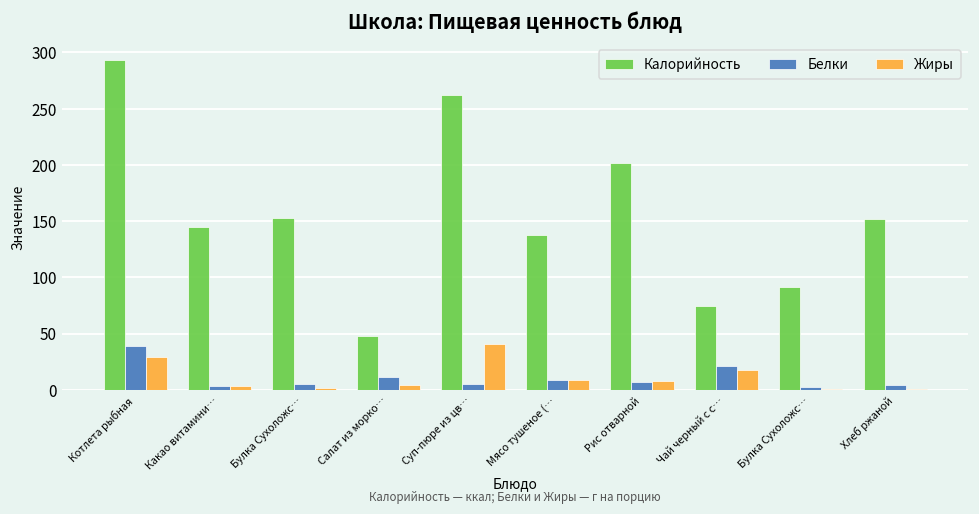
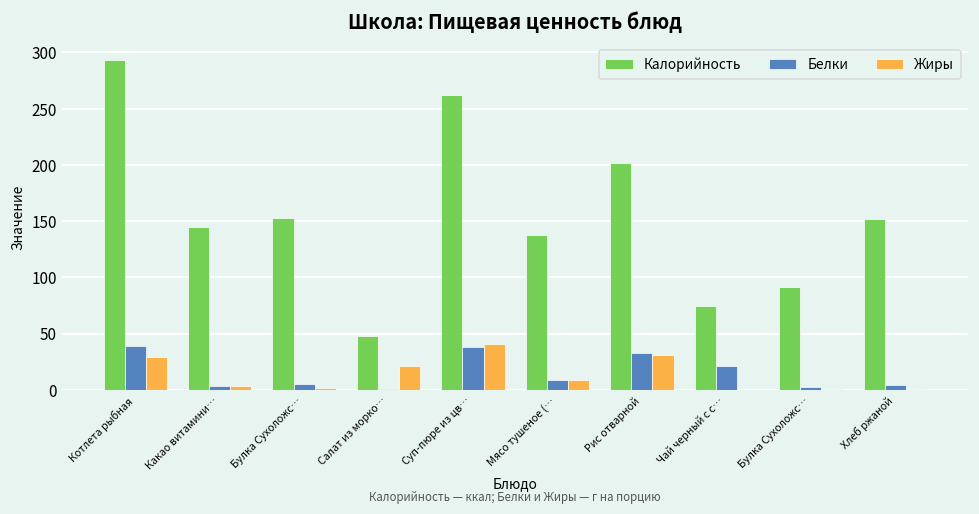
Белки, Салат из морко…: 11 -> 1
Жиры, Салат из морко…: 4 -> 21
Белки, Суп-пюре из цв…: 5 -> 38
Белки, Рис отварной: 7 -> 33
Жиры, Рис отварной: 8 -> 31
Жиры, Чай черный с с…: 18 -> 0
